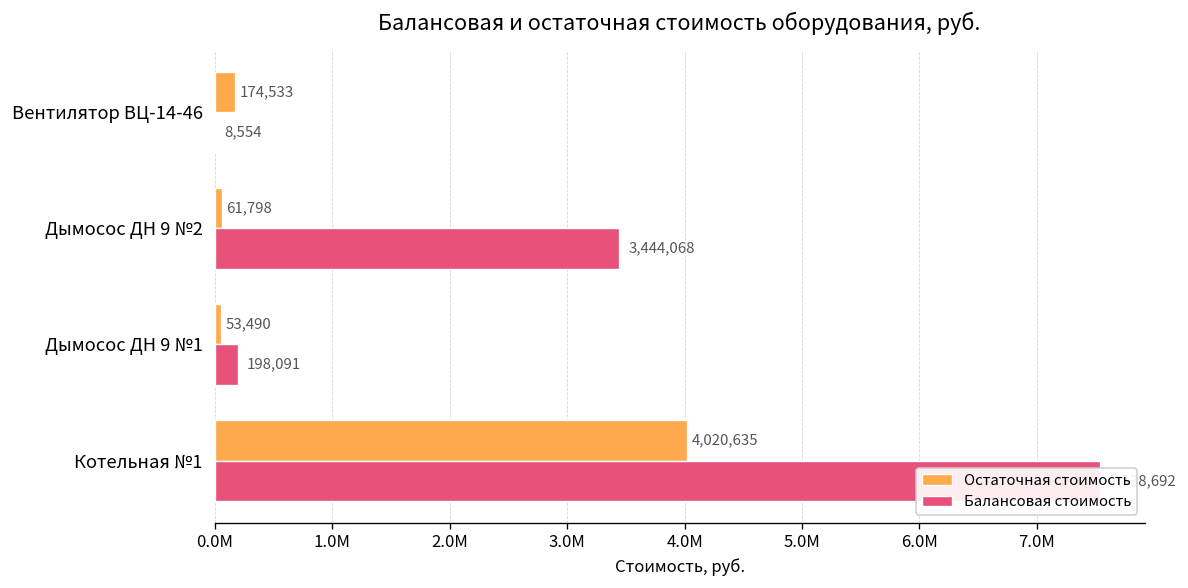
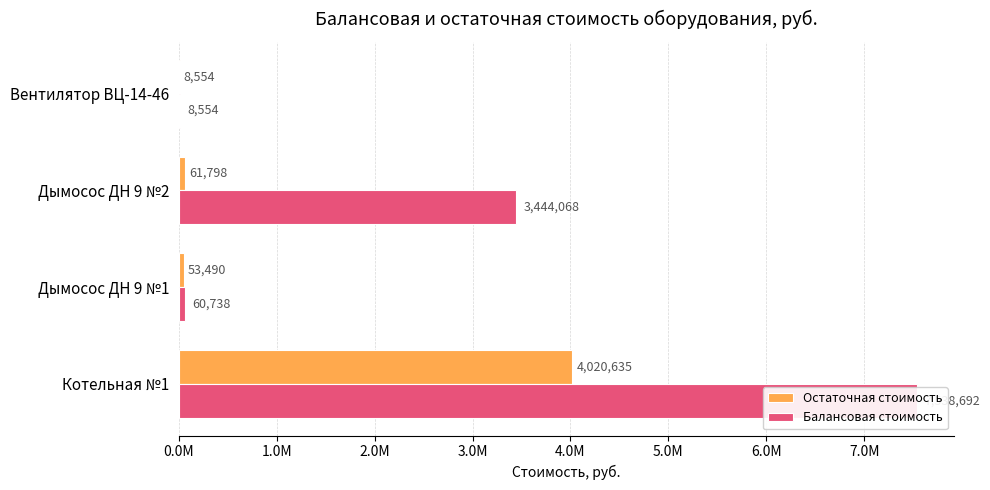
Остаточная стоимость, Вентилятор ВЦ-14-46: 174,533 -> 8,554
Балансовая стоимость, Дымосос ДН 9 №1: 198,091 -> 60,738
